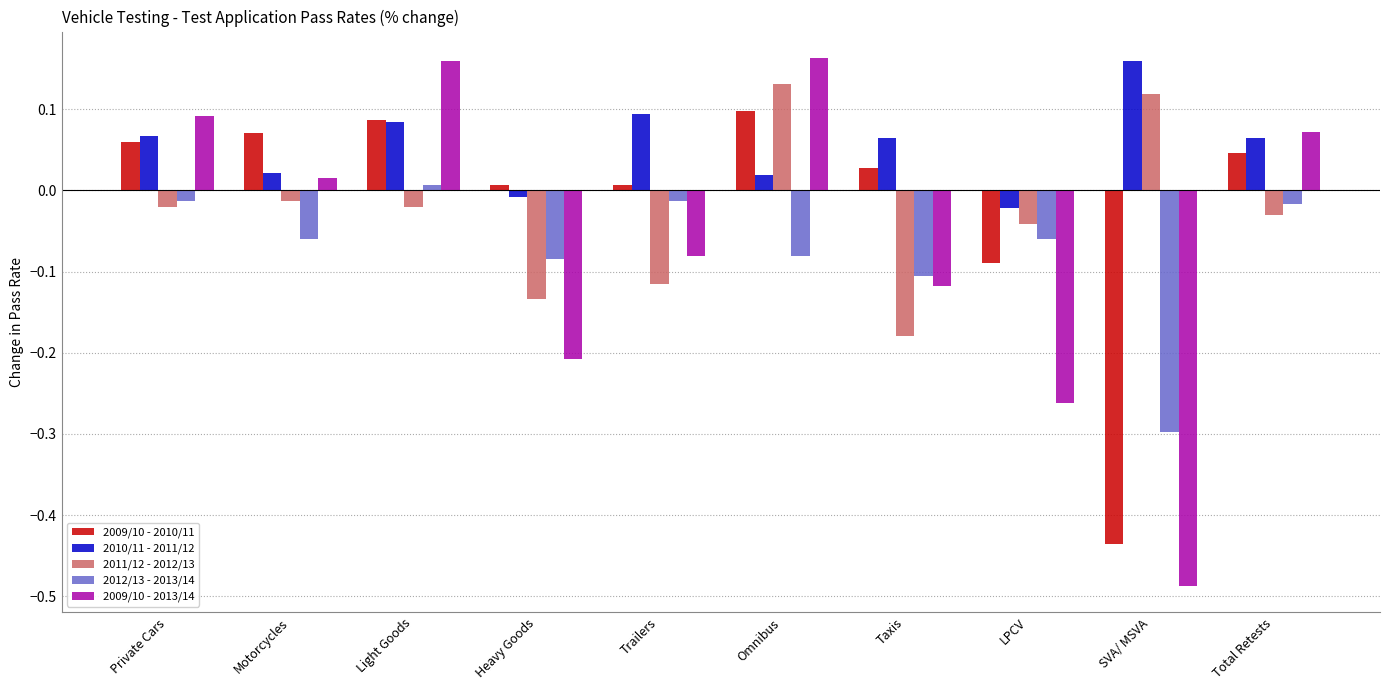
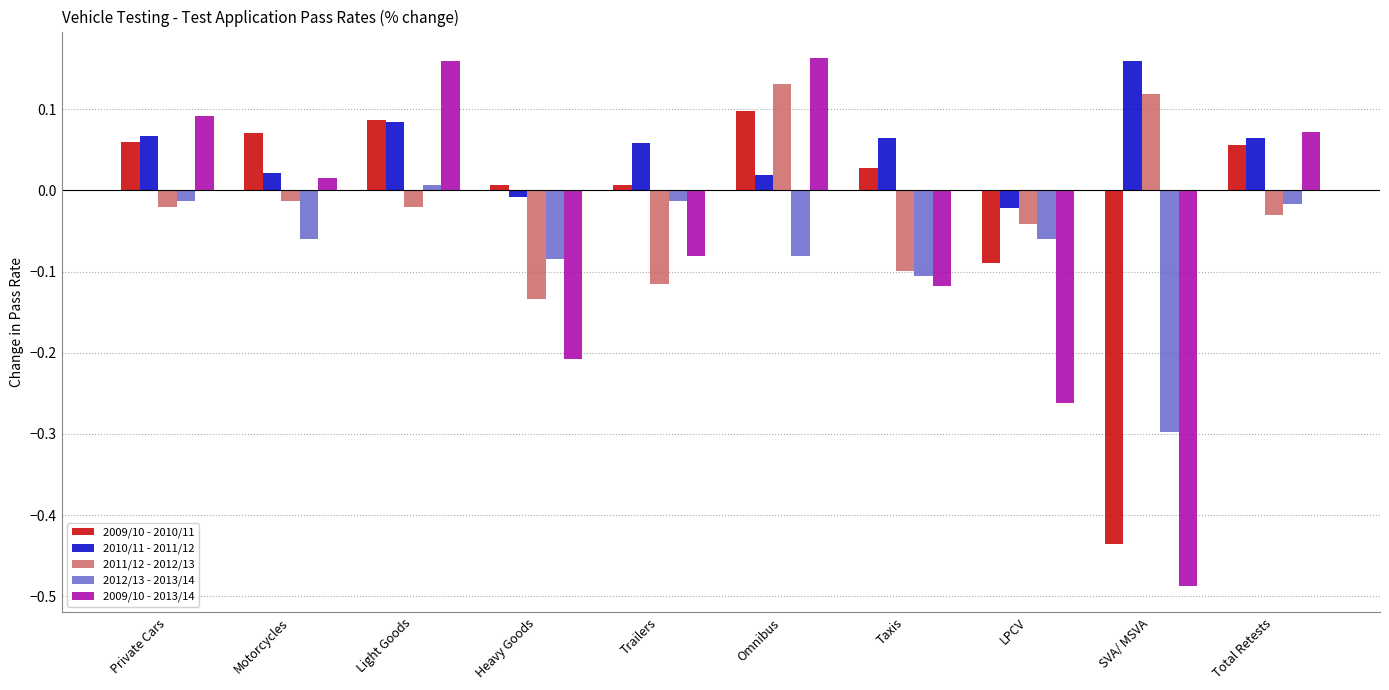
2010/11 - 2011/12, Trailers: 0.09 -> 0.06
2011/12 - 2012/13, Taxis: -0.18 -> -0.10
2009/10 - 2010/11, Total Retests: 0.05 -> 0.06
